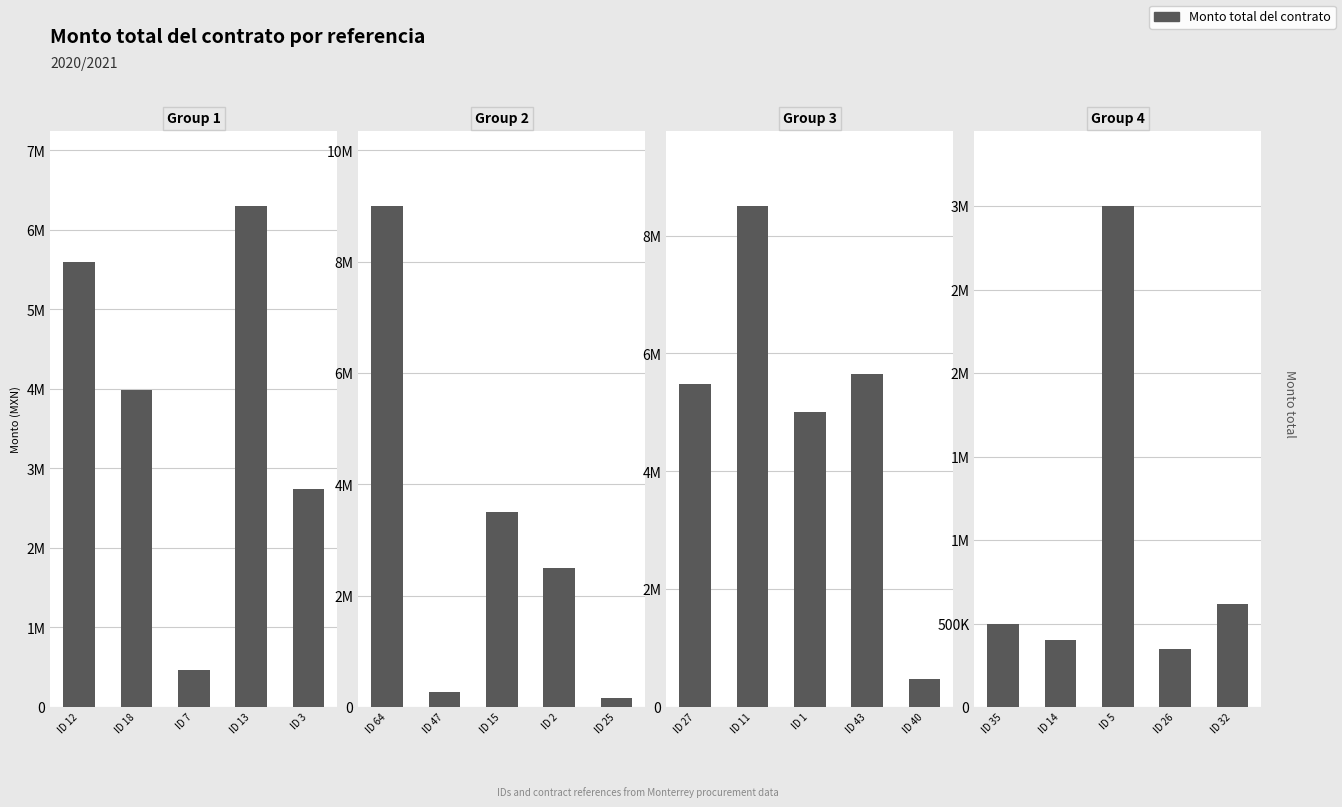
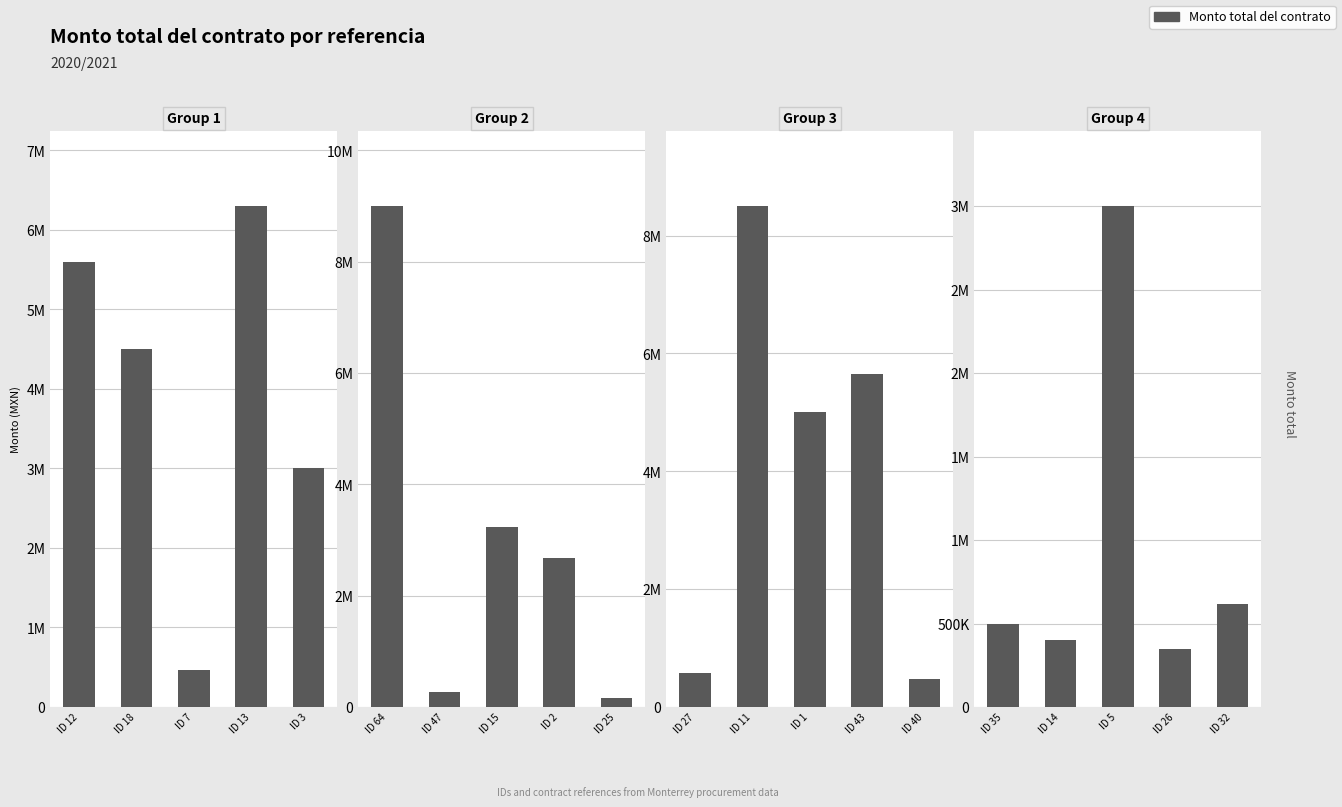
Group 1, ID 18: 4000000 -> 4500000
Group 1, ID 3: 2700000 -> 3000000
Group 2, ID 15: 3500000 -> 3200000
Group 2, ID 2: 2500000 -> 2700000
Group 3, ID 27: 5500000 -> 600000
